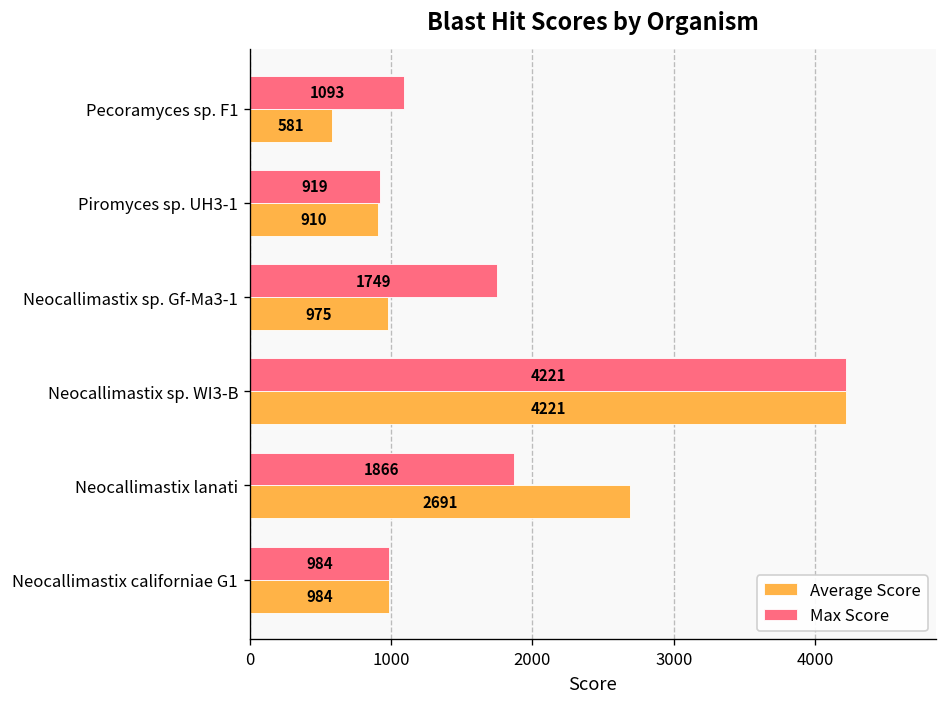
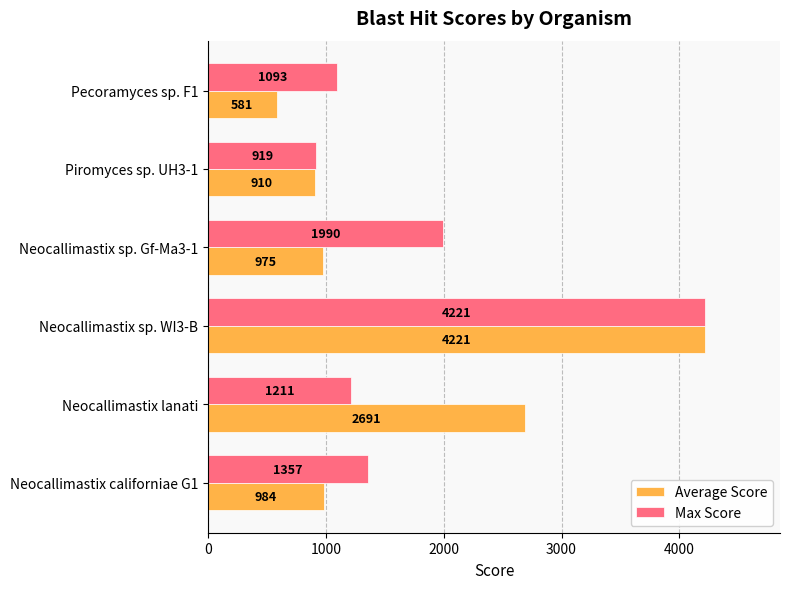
Max Score, Neocallimastix sp. Gf-Ma3-1: 1749 -> 1990
Max Score, Neocallimastix lanati: 1866 -> 1211
Max Score, Neocallimastix californiae G1: 984 -> 1357
